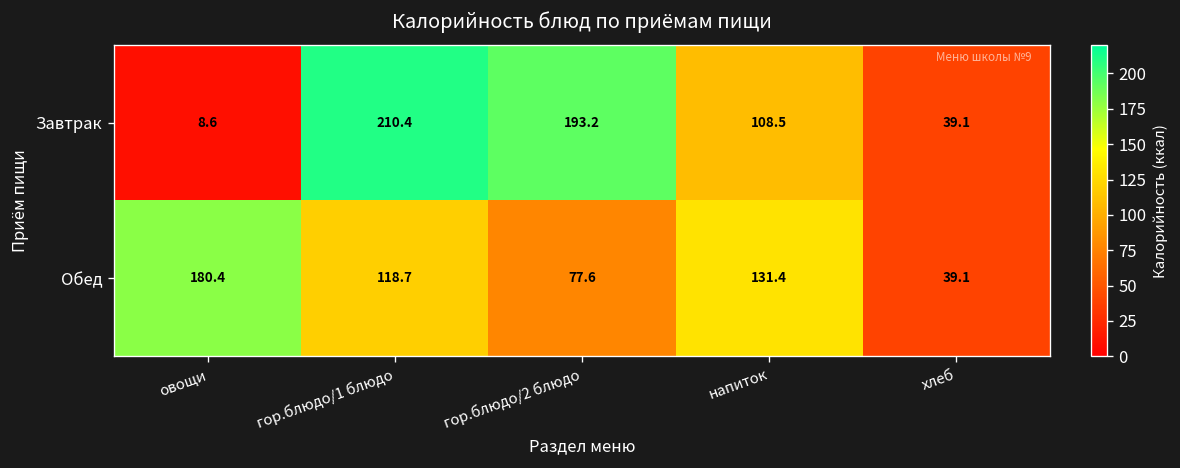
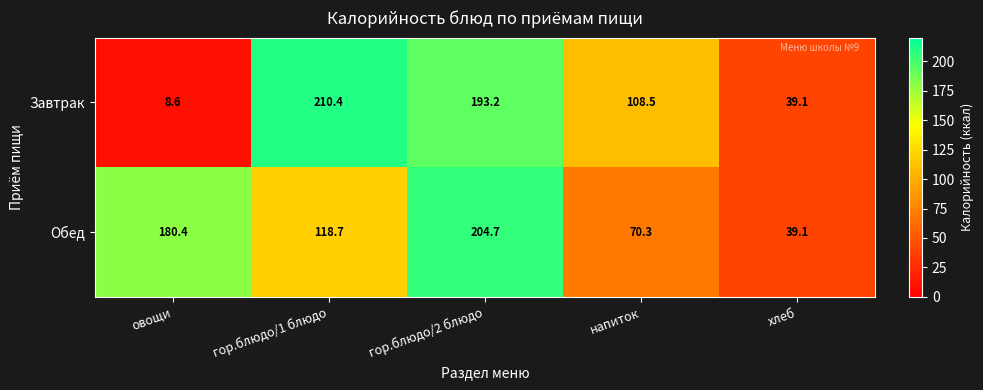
Обед, гор.блюдо/2 блюдо: 77.6 -> 204.7
Обед, напиток: 131.4 -> 70.3
